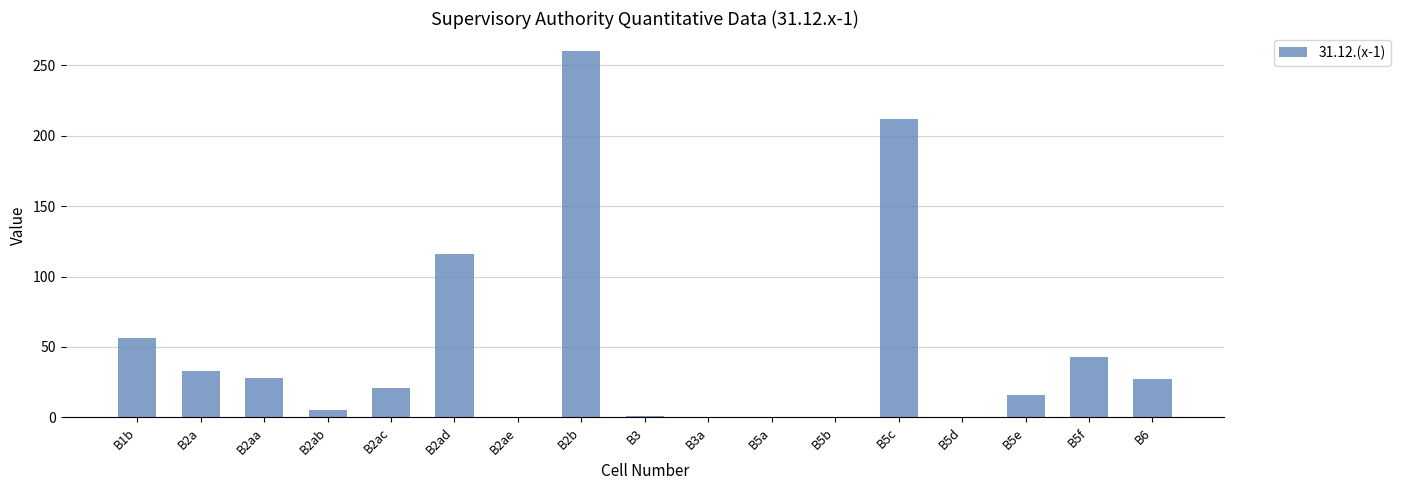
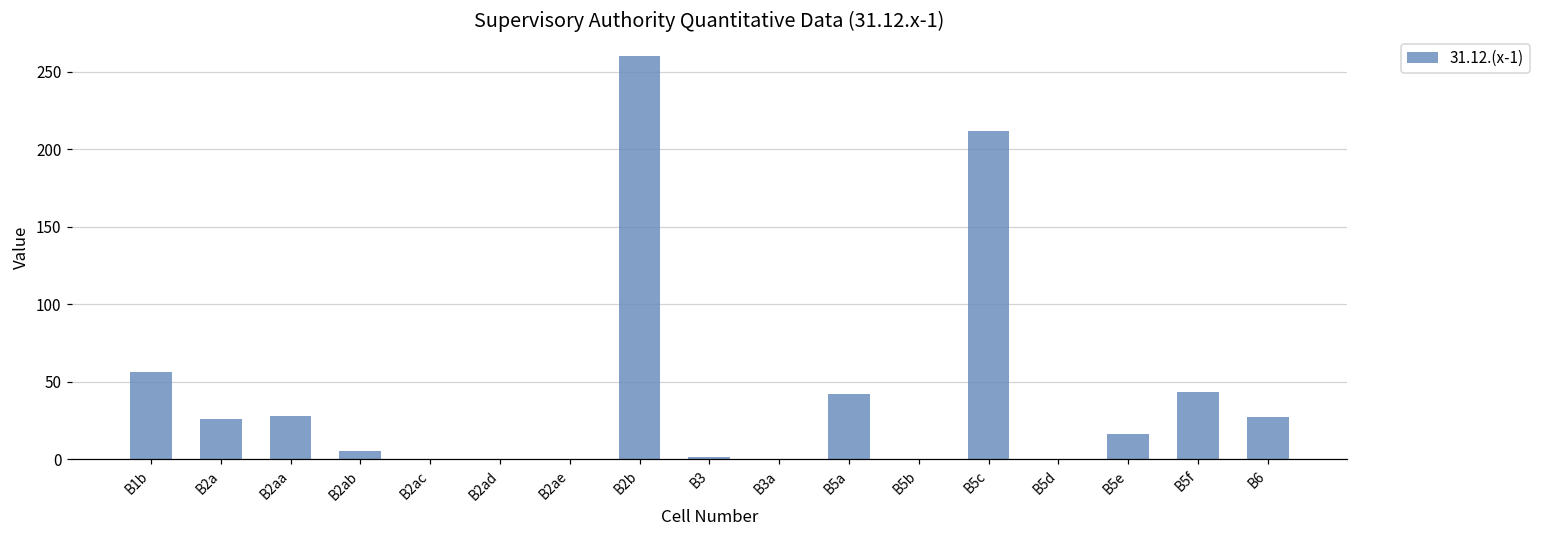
B2a: 33 -> 26
B2ac: 21 -> 0
B2ad: 116 -> 0
B5a: 0 -> 42
